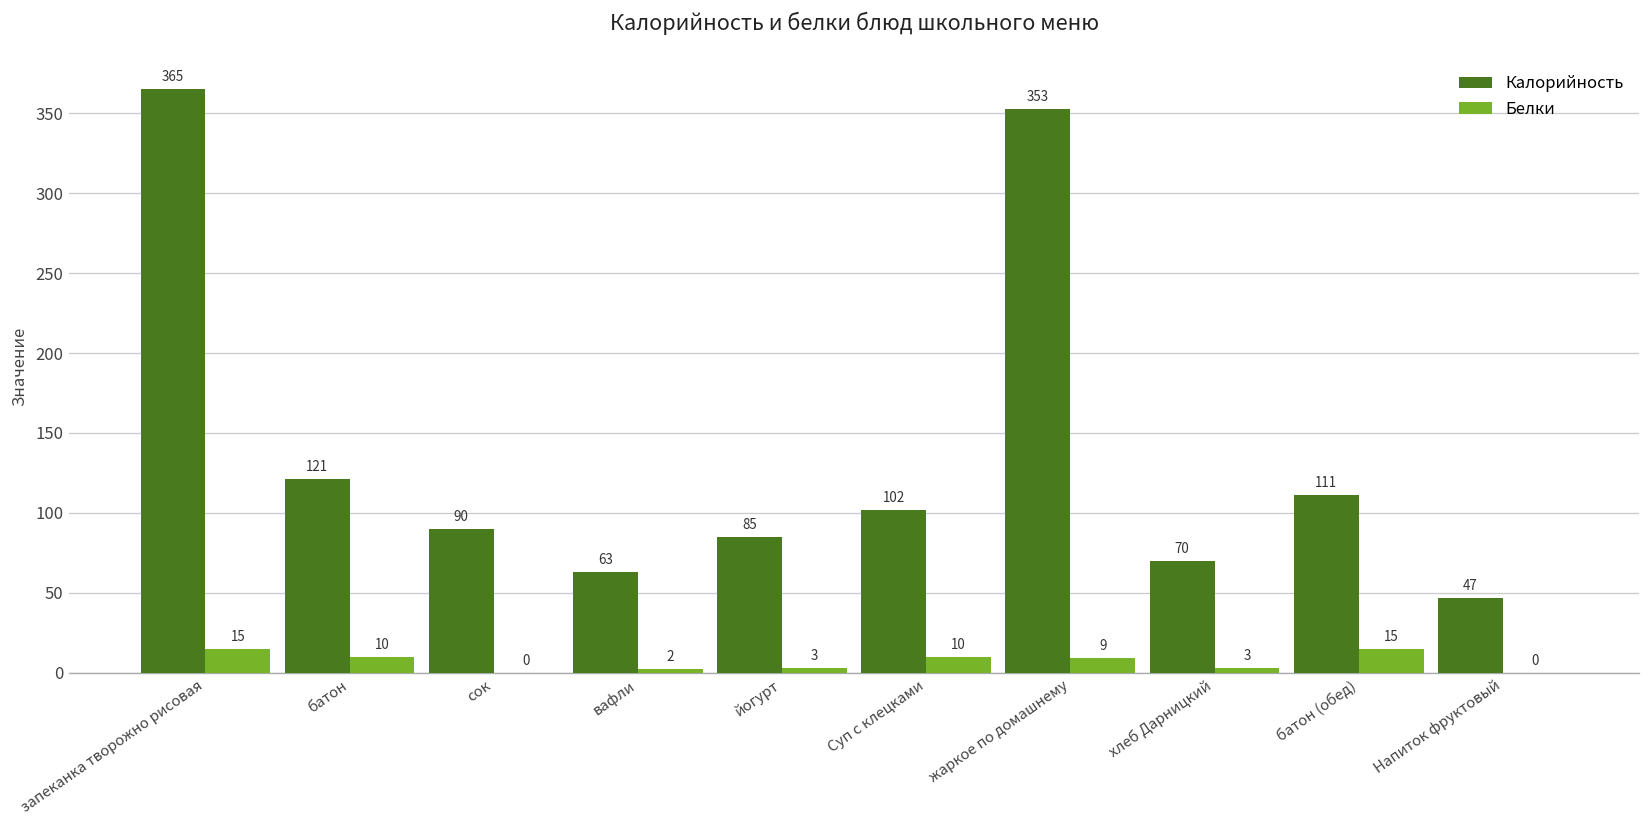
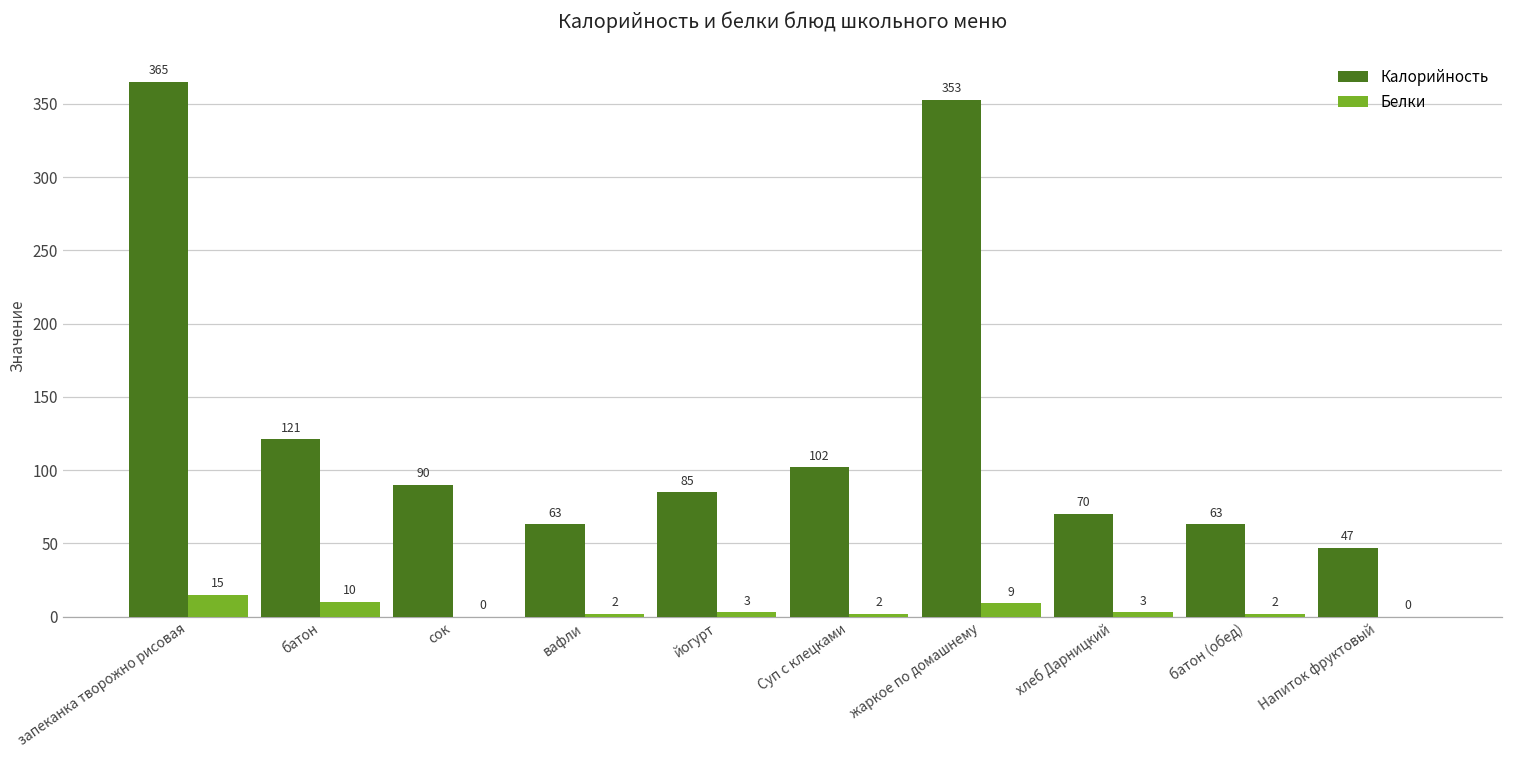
Белки, Суп с клецками: 10 -> 2
Калорийность, батон (обед): 111 -> 63
Белки, батон (обед): 15 -> 2
